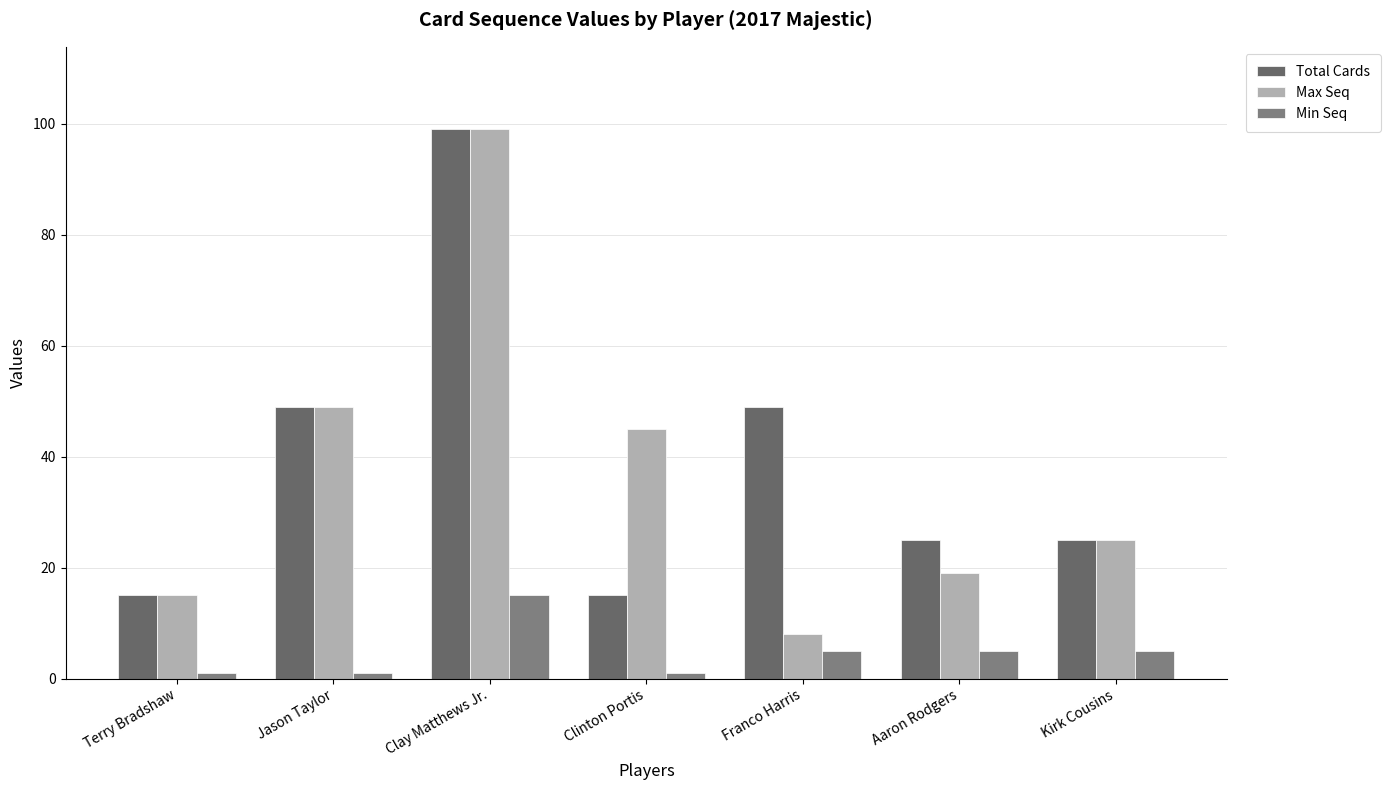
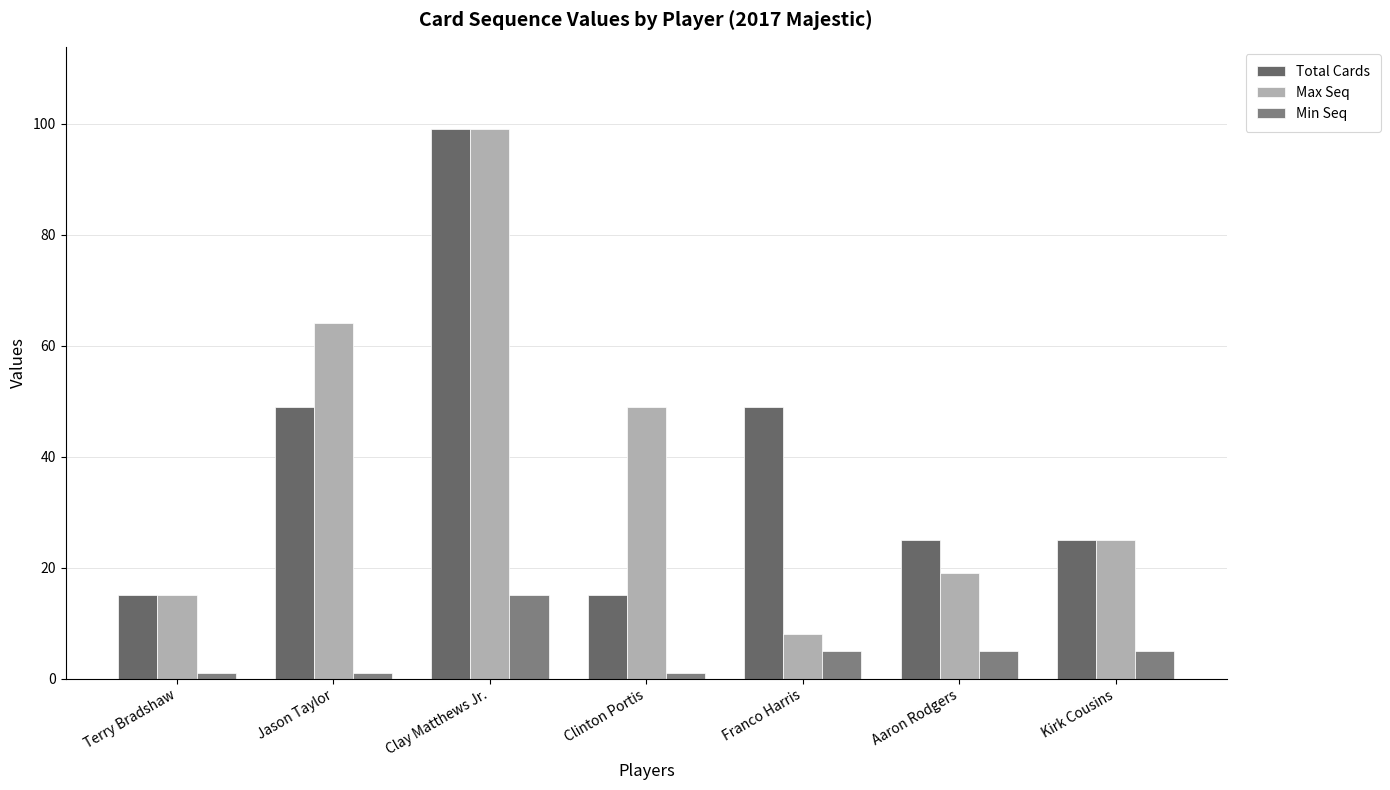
Max Seq, Jason Taylor: 49 -> 64
Max Seq, Clinton Portis: 45 -> 49
